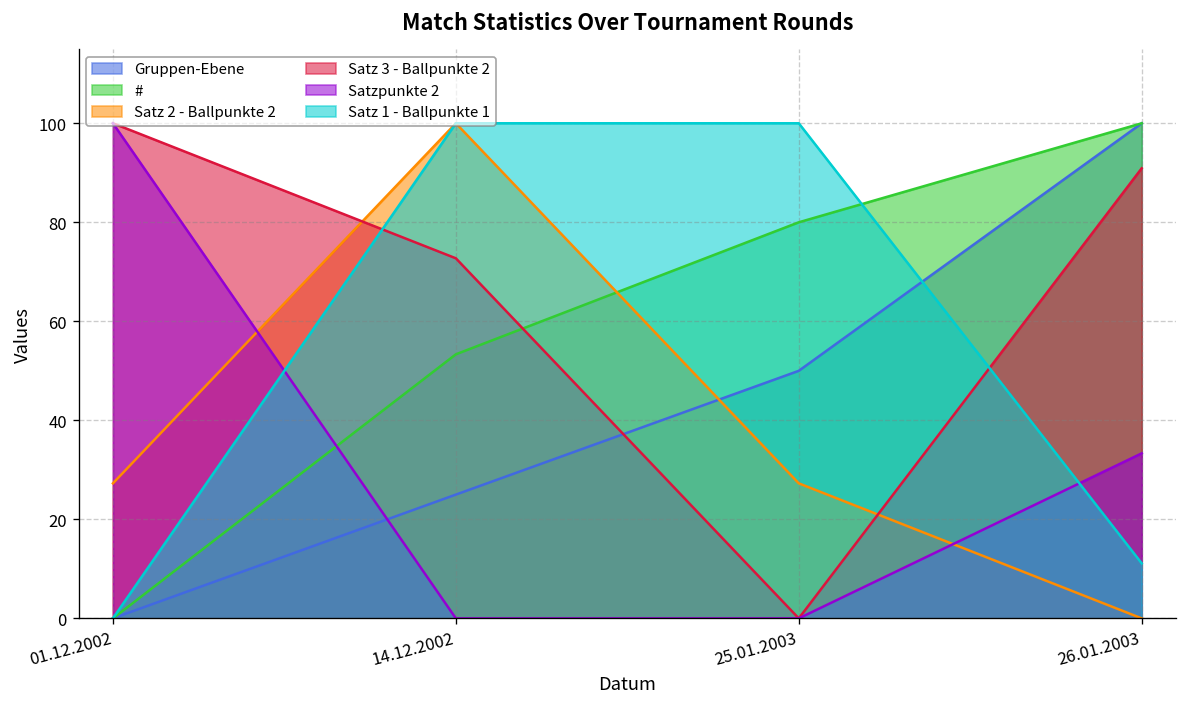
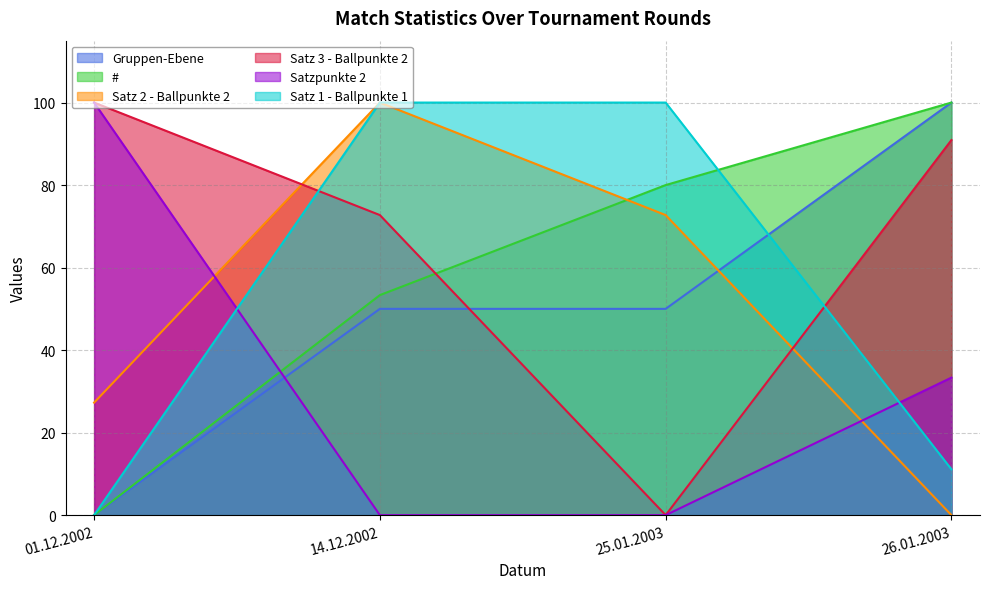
Gruppen-Ebene, 14.12.2002: 25 -> 50
Satz 2 - Ballpunkte 2, 25.01.2003: 27 -> 73
